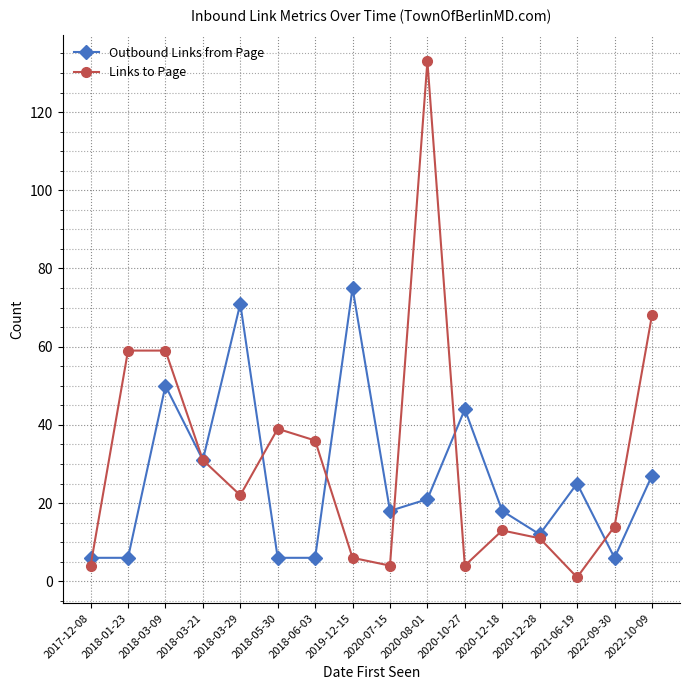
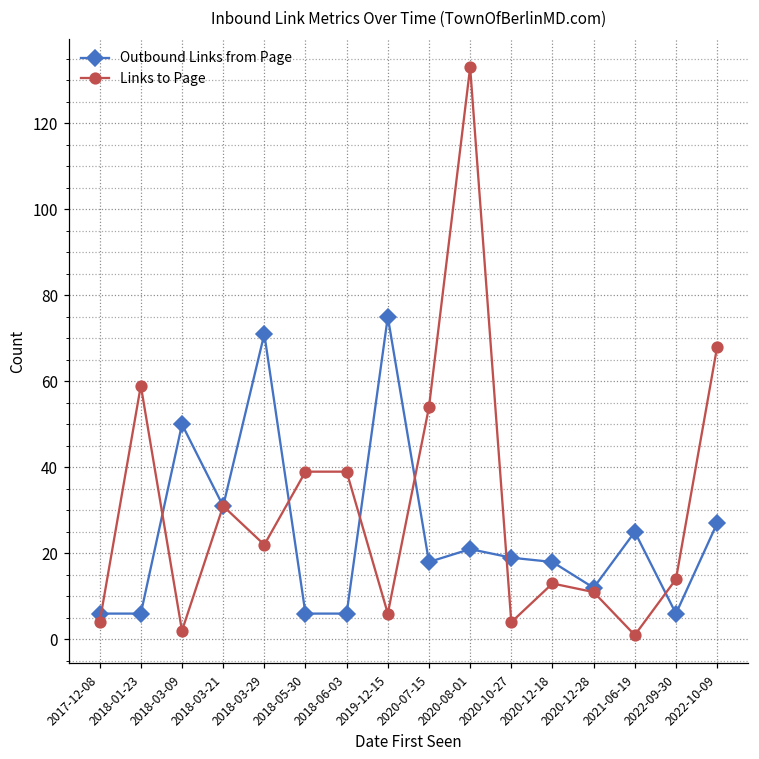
Links to Page, 2018-03-09: 59 -> 2
Links to Page, 2018-06-03: 36 -> 39
Links to Page, 2020-07-15: 4 -> 54
Outbound Links from Page, 2020-10-27: 44 -> 19
